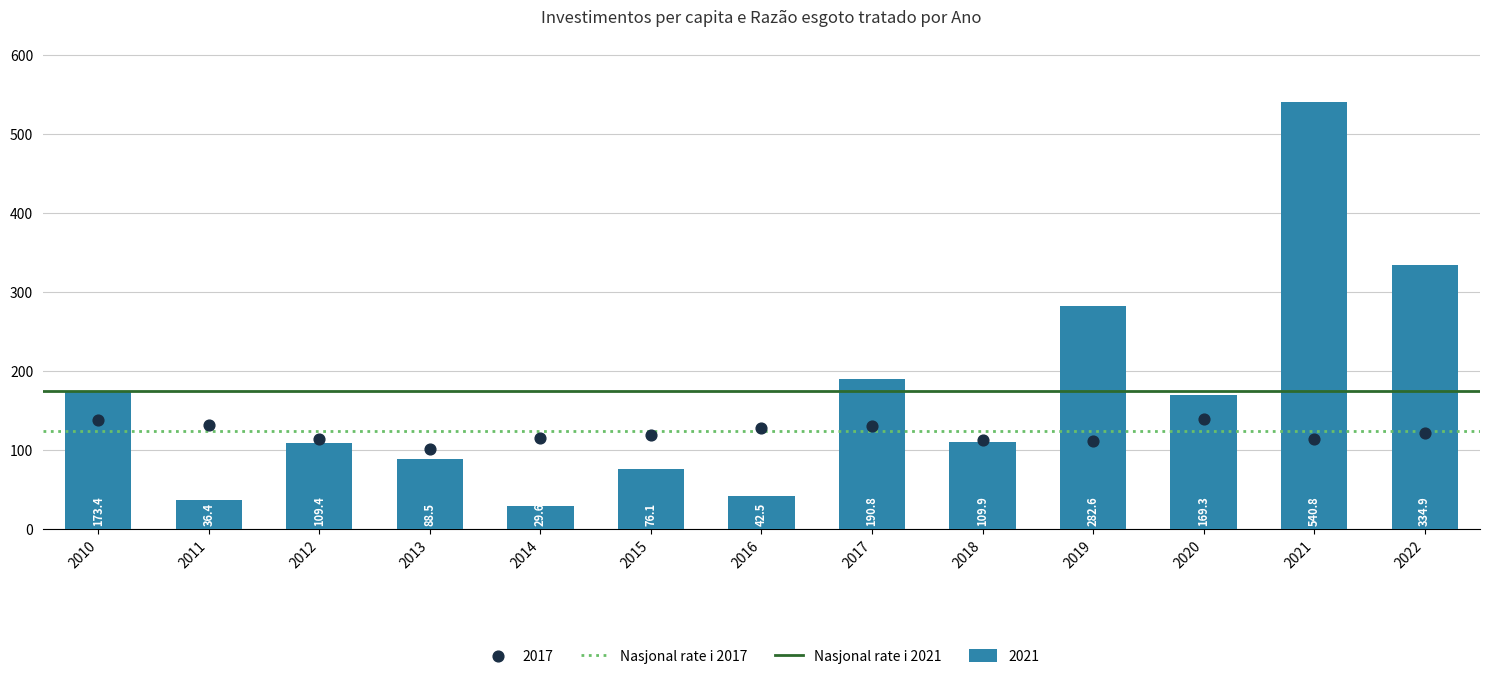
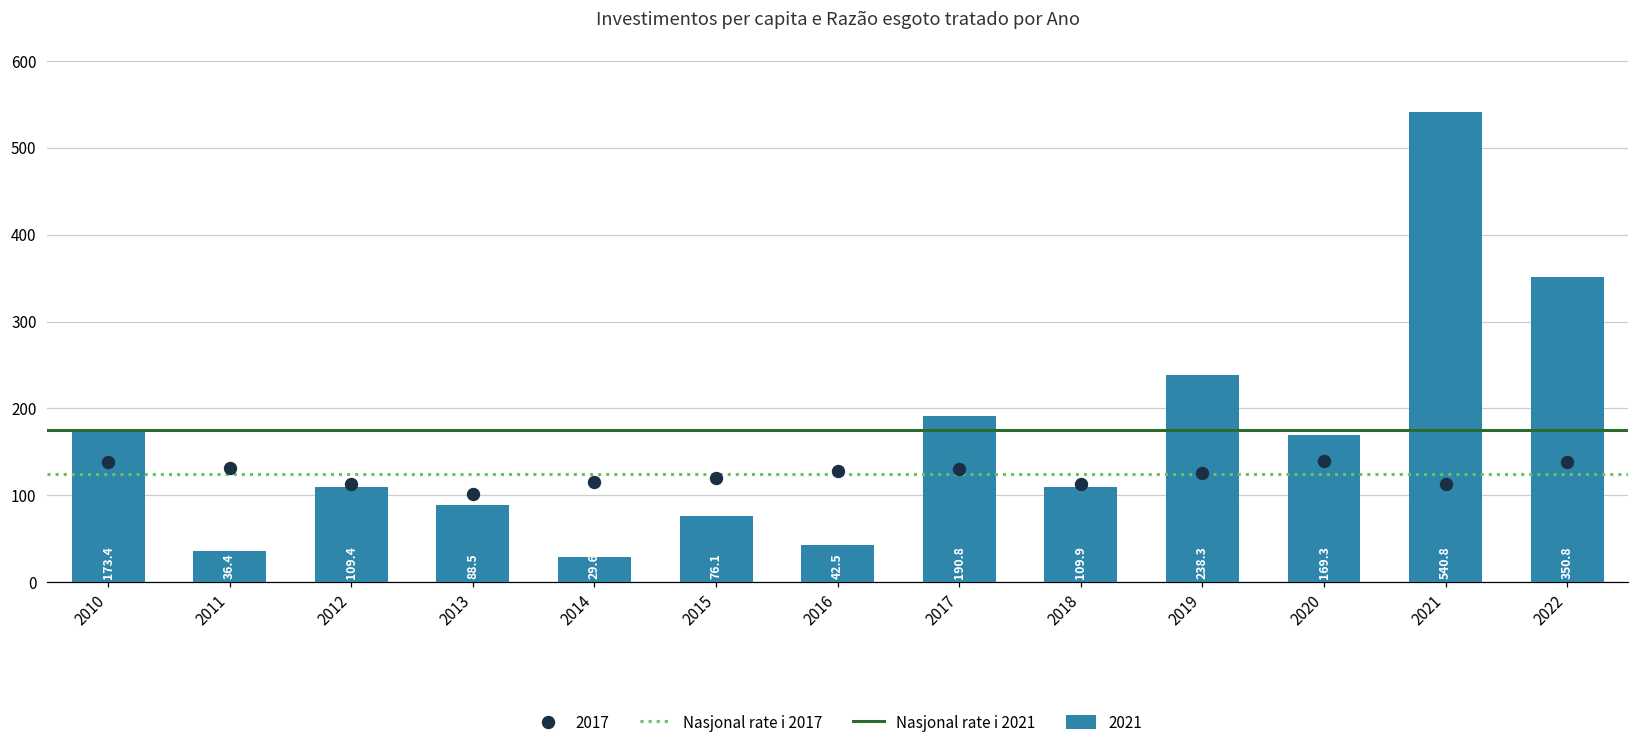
2021, 2019: 282.6 -> 238.3
2017, 2019: 110 -> 130
2017, 2022: 120 -> 140
2021, 2022: 334.9 -> 350.8
